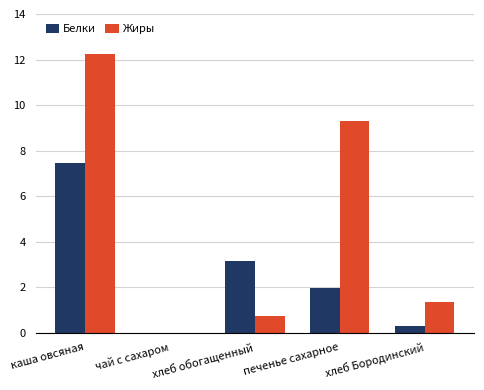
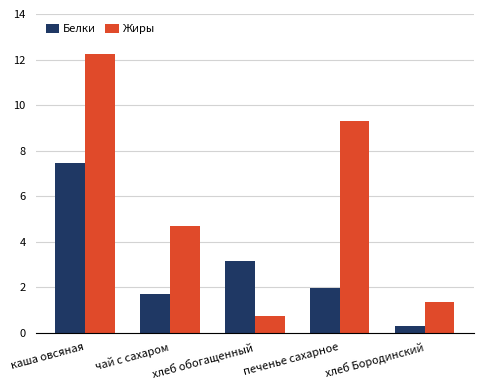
Белки, чай с сахаром: 0.0 -> 1.7
Жиры, чай с сахаром: 0.0 -> 4.7
